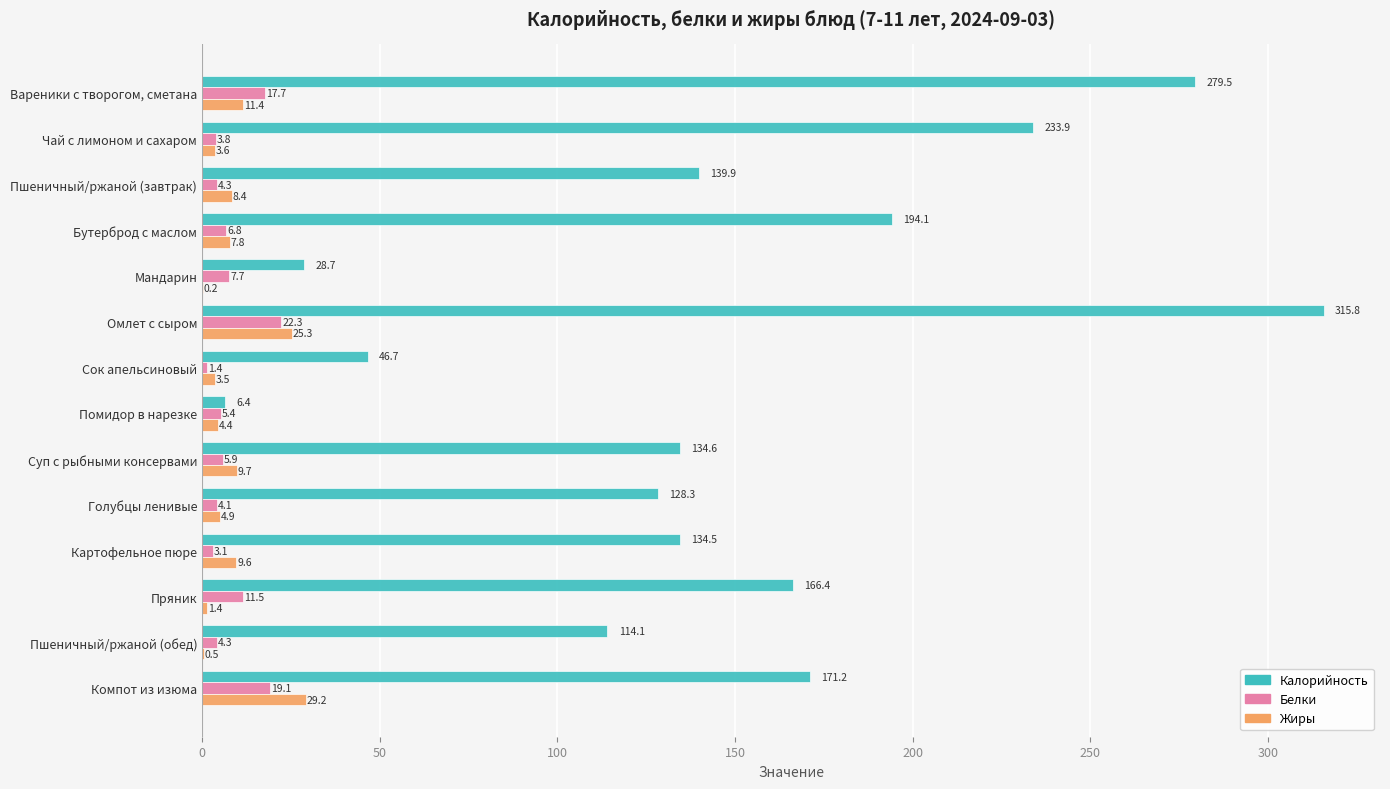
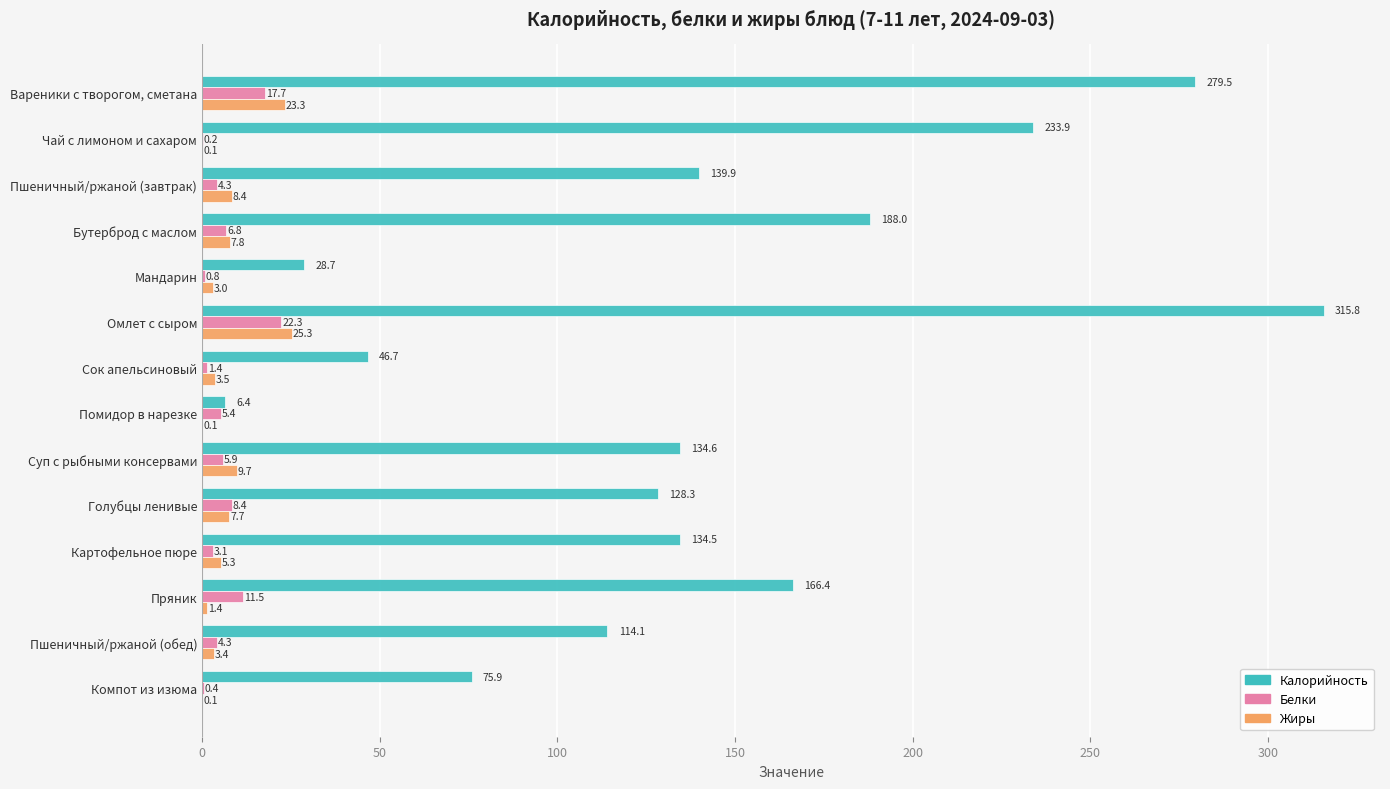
Жиры, Вареники с творогом, сметана: 11.4 -> 23.3
Белки, Чай с лимоном и сахаром: 3.8 -> 0.2
Жиры, Чай с лимоном и сахаром: 3.6 -> 0.1
Калорийность, Бутерброд с маслом: 194.1 -> 188.0
Белки, Мандарин: 7.7 -> 0.8
Жиры, Мандарин: 0.2 -> 3.0
Жиры, Помидор в нарезке: 4.4 -> 0.1
Белки, Голубцы ленивые: 4.1 -> 8.4
Жиры, Голубцы ленивые: 4.9 -> 7.7
Жиры, Картофельное пюре: 9.6 -> 5.3
Жиры, Пшеничный/ржаной (обед): 0.5 -> 3.4
Калорийность, Компот из изюма: 171.2 -> 75.9
Белки, Компот из изюма: 19.1 -> 0.4
Жиры, Компот из изюма: 29.2 -> 0.1
